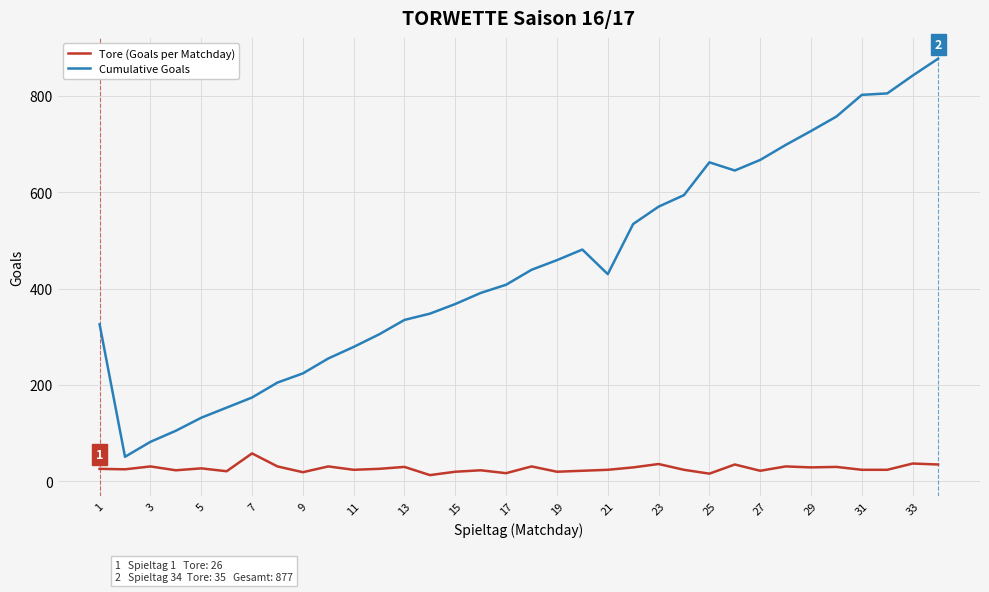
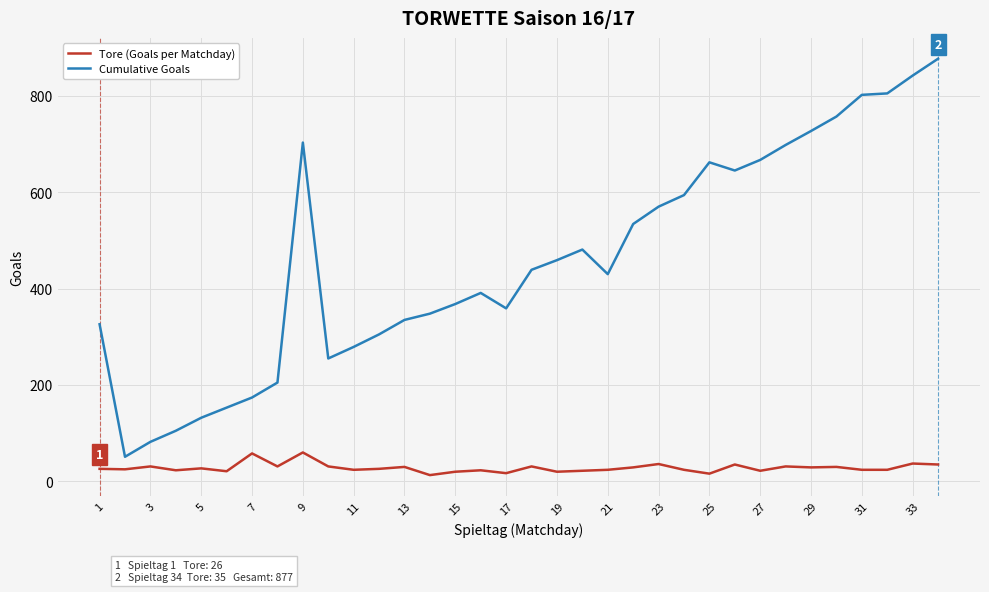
Tore (Goals per Matchday), 9: 20 -> 60
Cumulative Goals, 9: 220 -> 700
Cumulative Goals, 17: 410 -> 360
